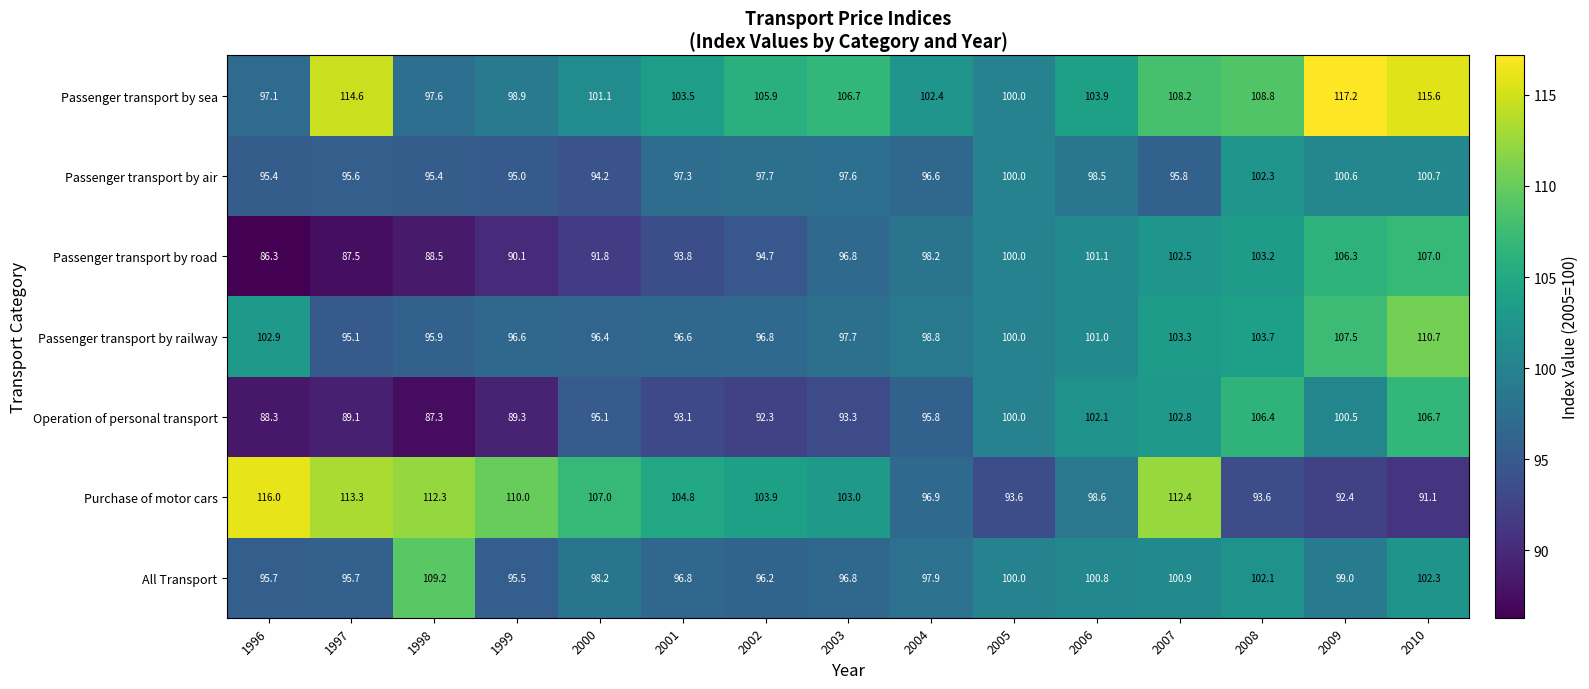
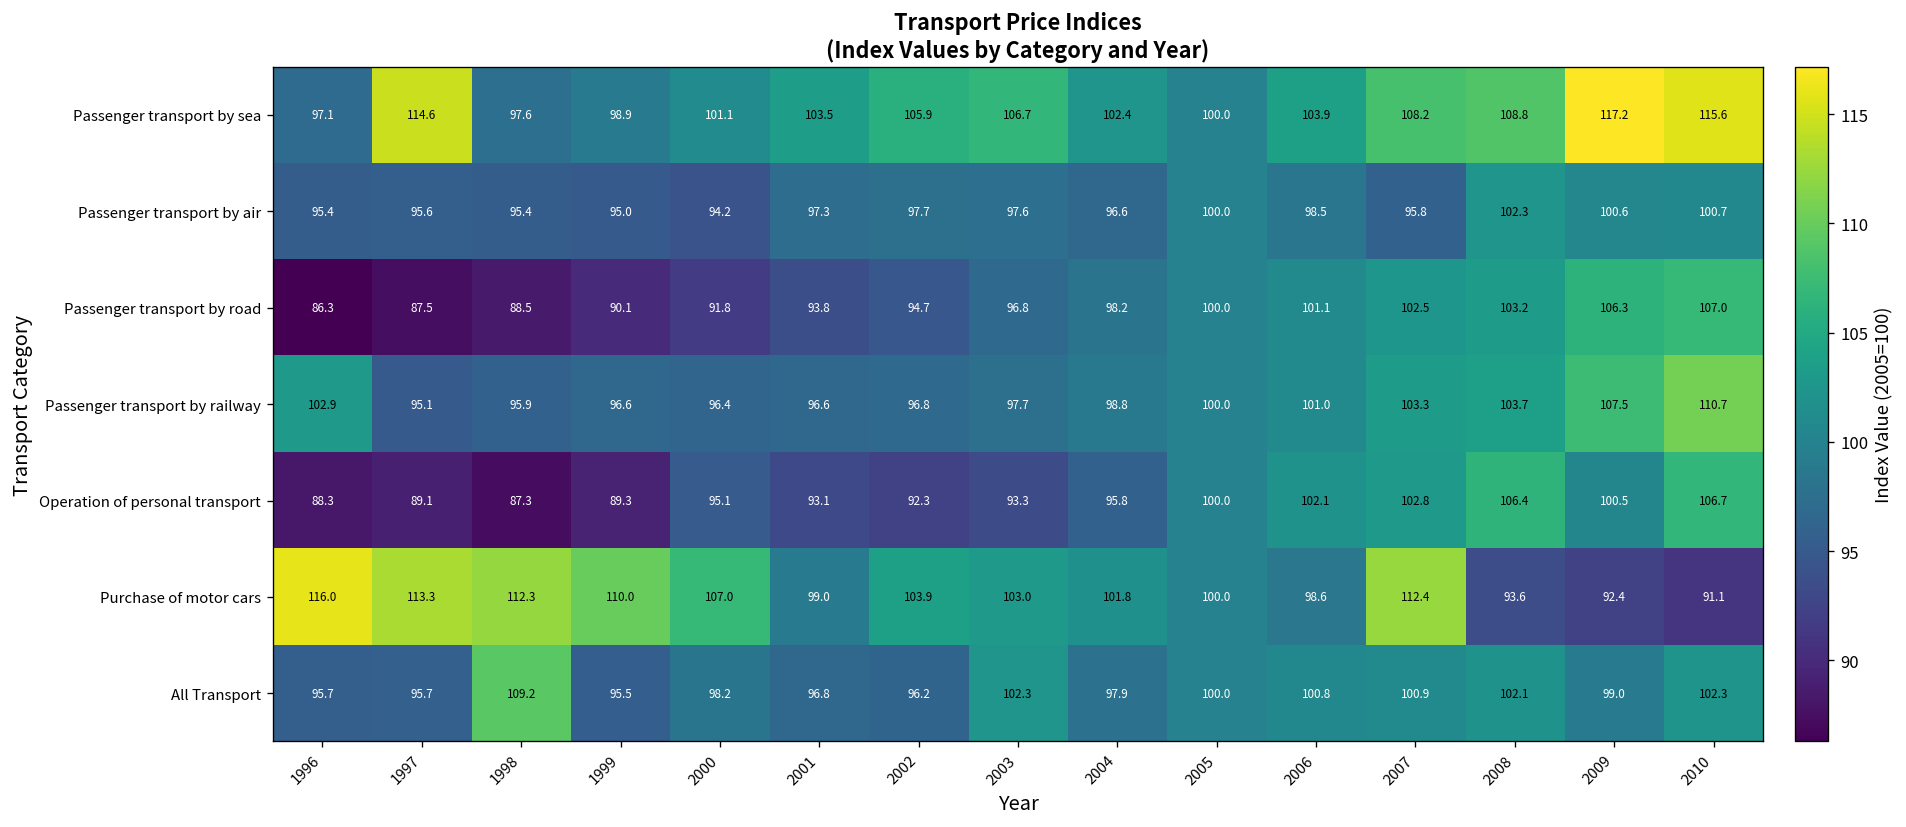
Purchase of motor cars, 2001: 104.8 -> 99.0
Purchase of motor cars, 2004: 96.9 -> 101.8
Purchase of motor cars, 2005: 93.6 -> 100.0
All Transport, 2003: 96.8 -> 102.3
